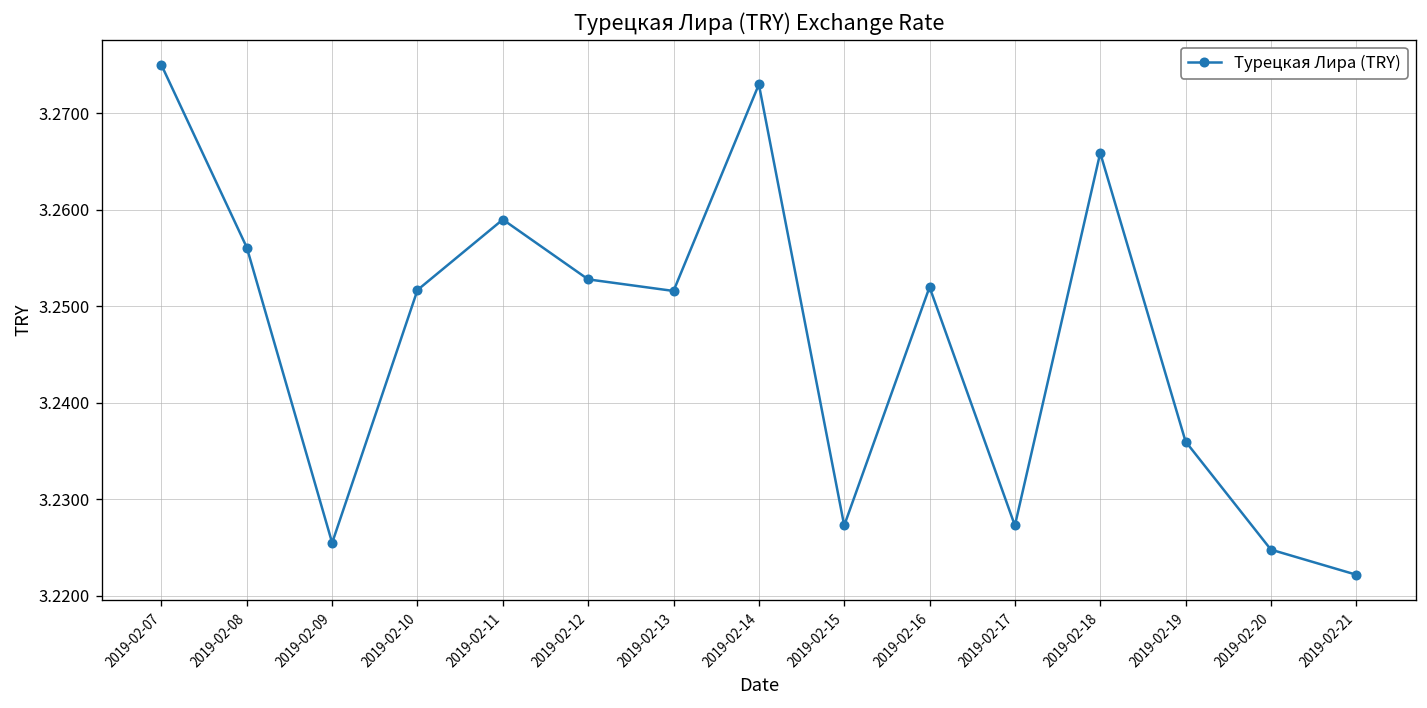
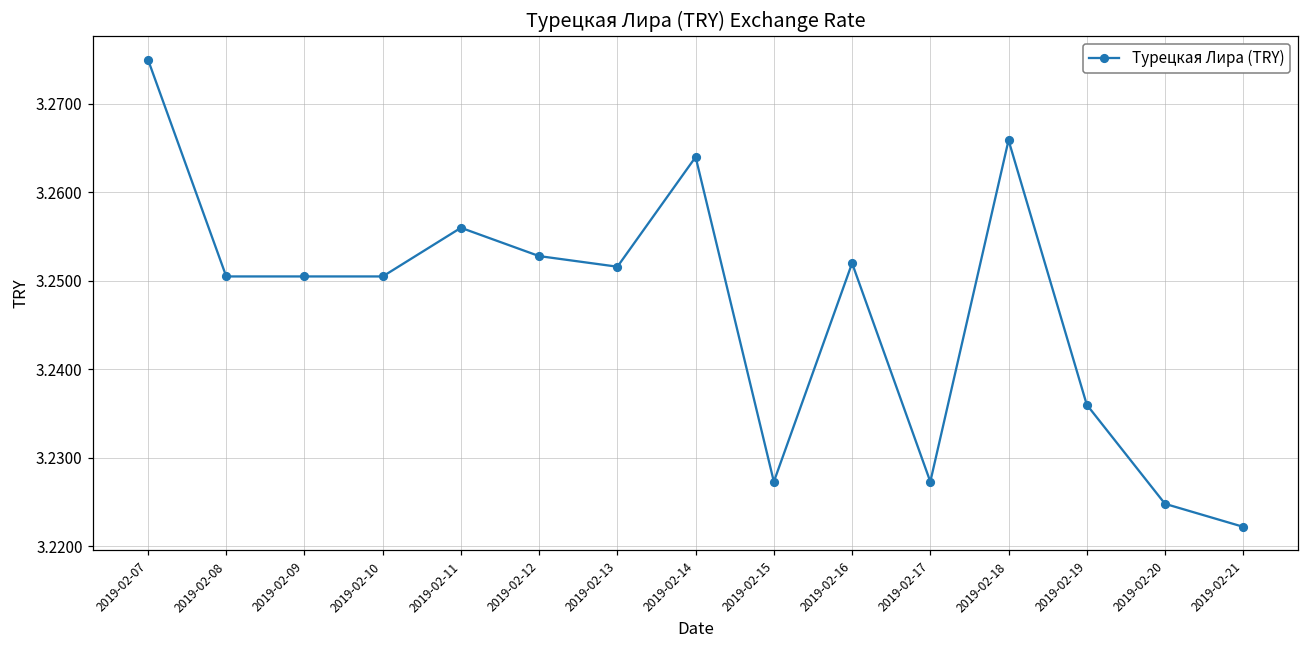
2019-02-08: 3.256 -> 3.251
2019-02-09: 3.226 -> 3.251
2019-02-10: 3.252 -> 3.251
2019-02-11: 3.259 -> 3.256
2019-02-14: 3.273 -> 3.264
